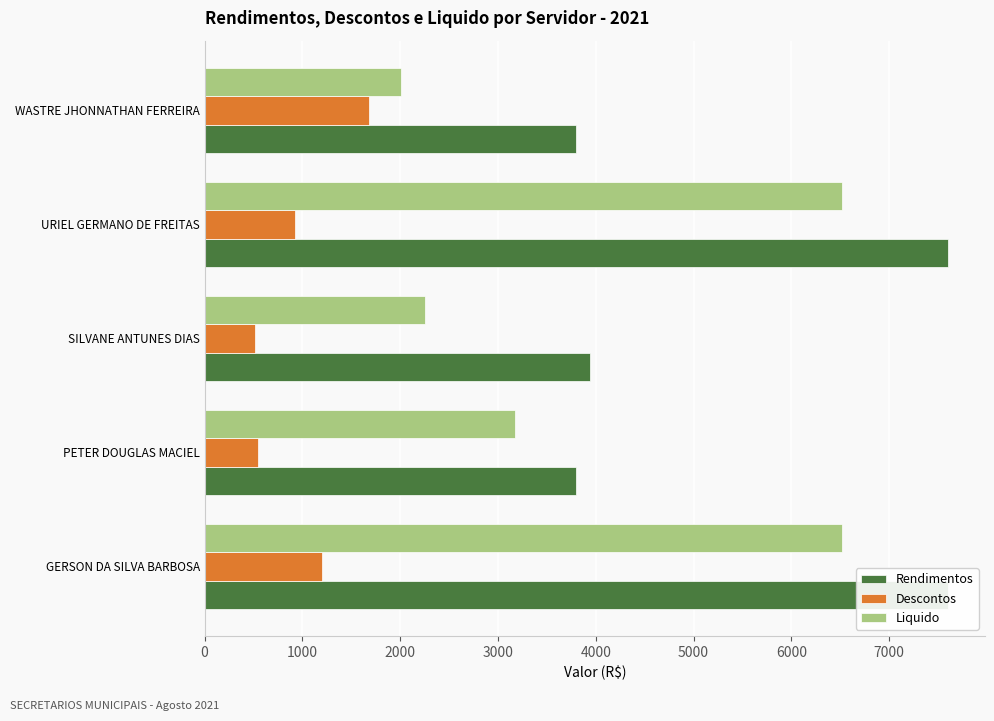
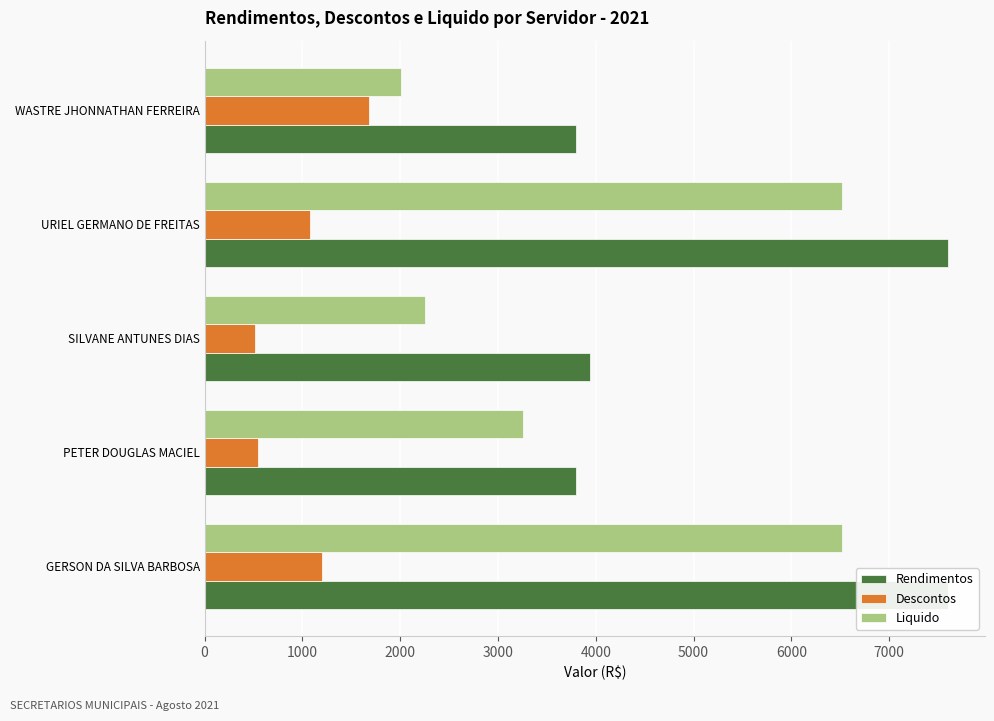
Descontos, URIEL GERMANO DE FREITAS: 900 -> 1100
Liquido, PETER DOUGLAS MACIEL: 3200 -> 3300
